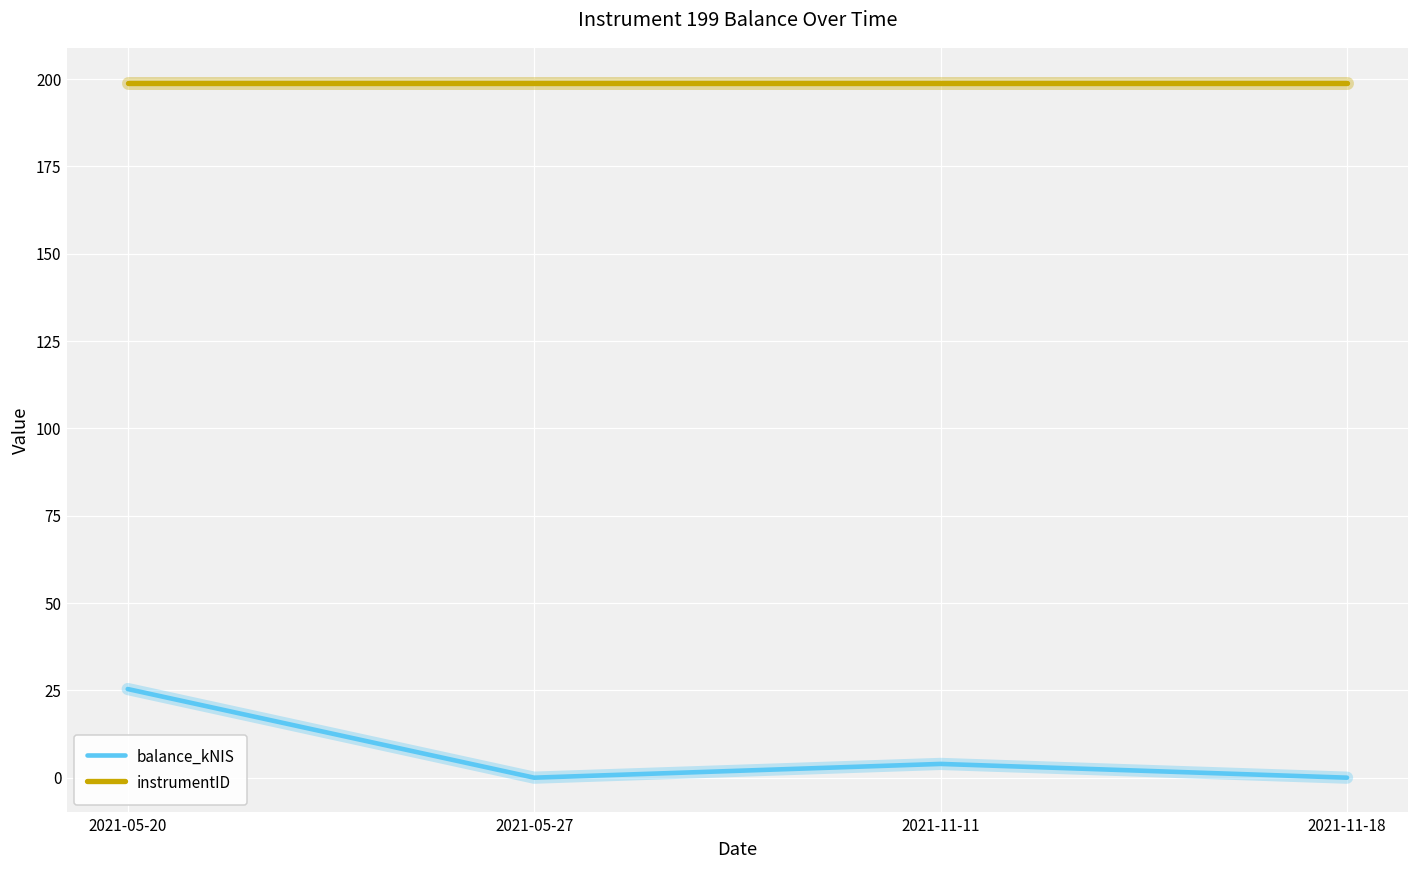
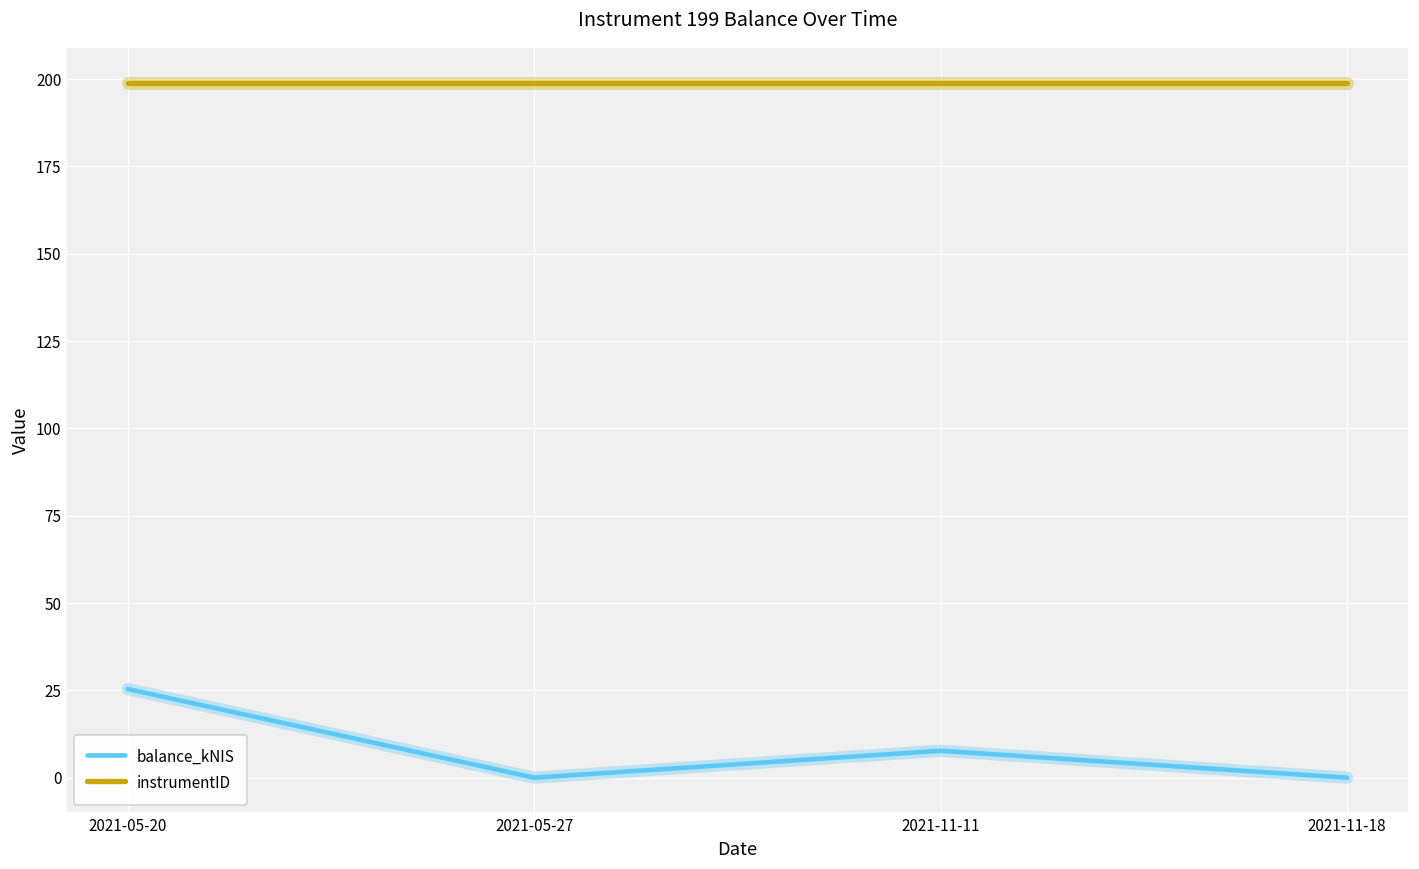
balance_kNIS, 2021-11-11: 4 -> 8
